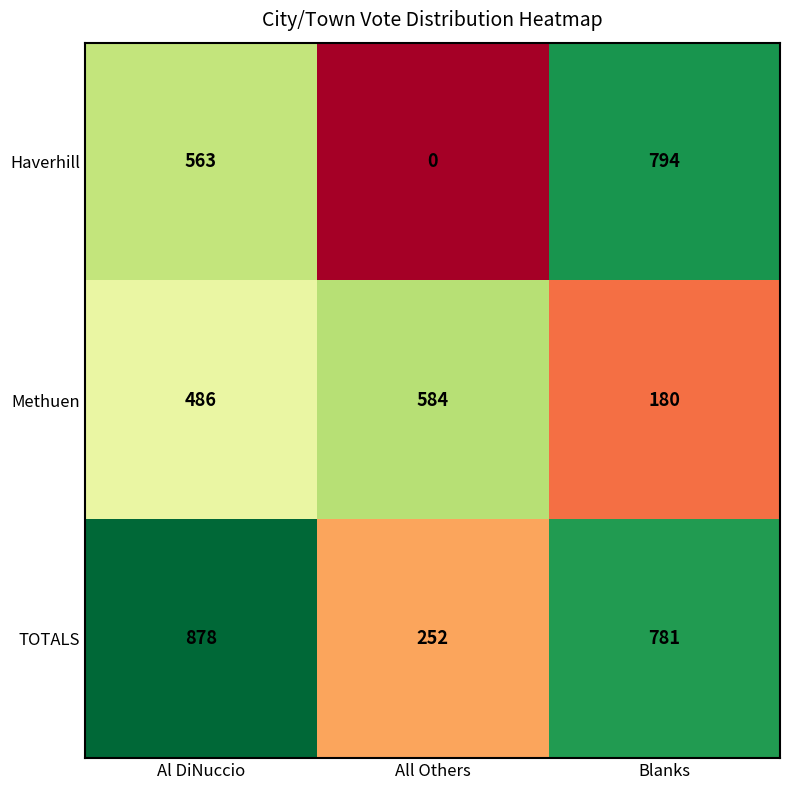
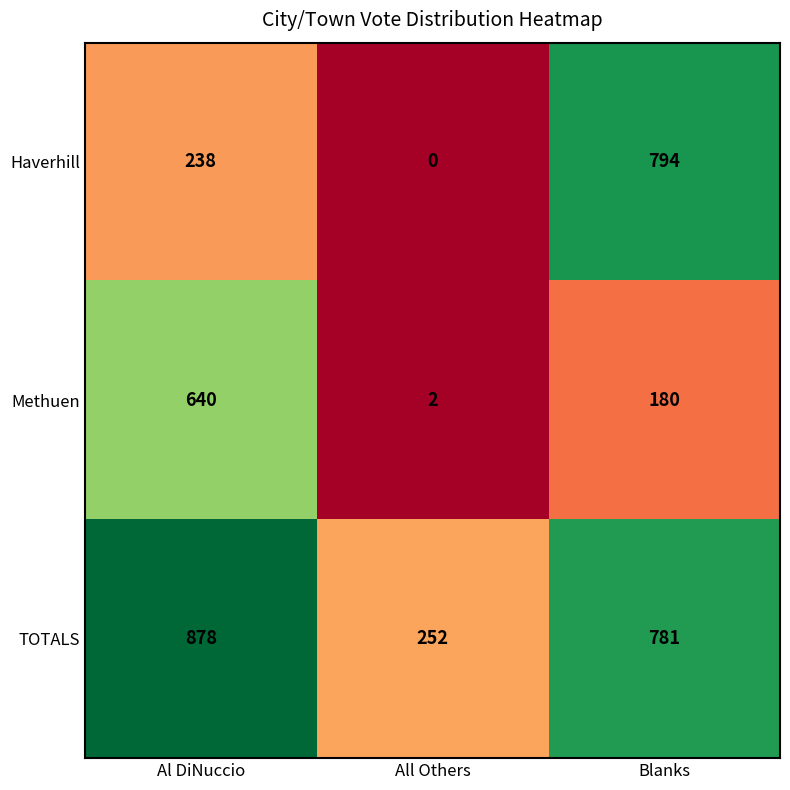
Haverhill, Al DiNuccio: 563 -> 238
Methuen, Al DiNuccio: 486 -> 640
Methuen, All Others: 584 -> 2
